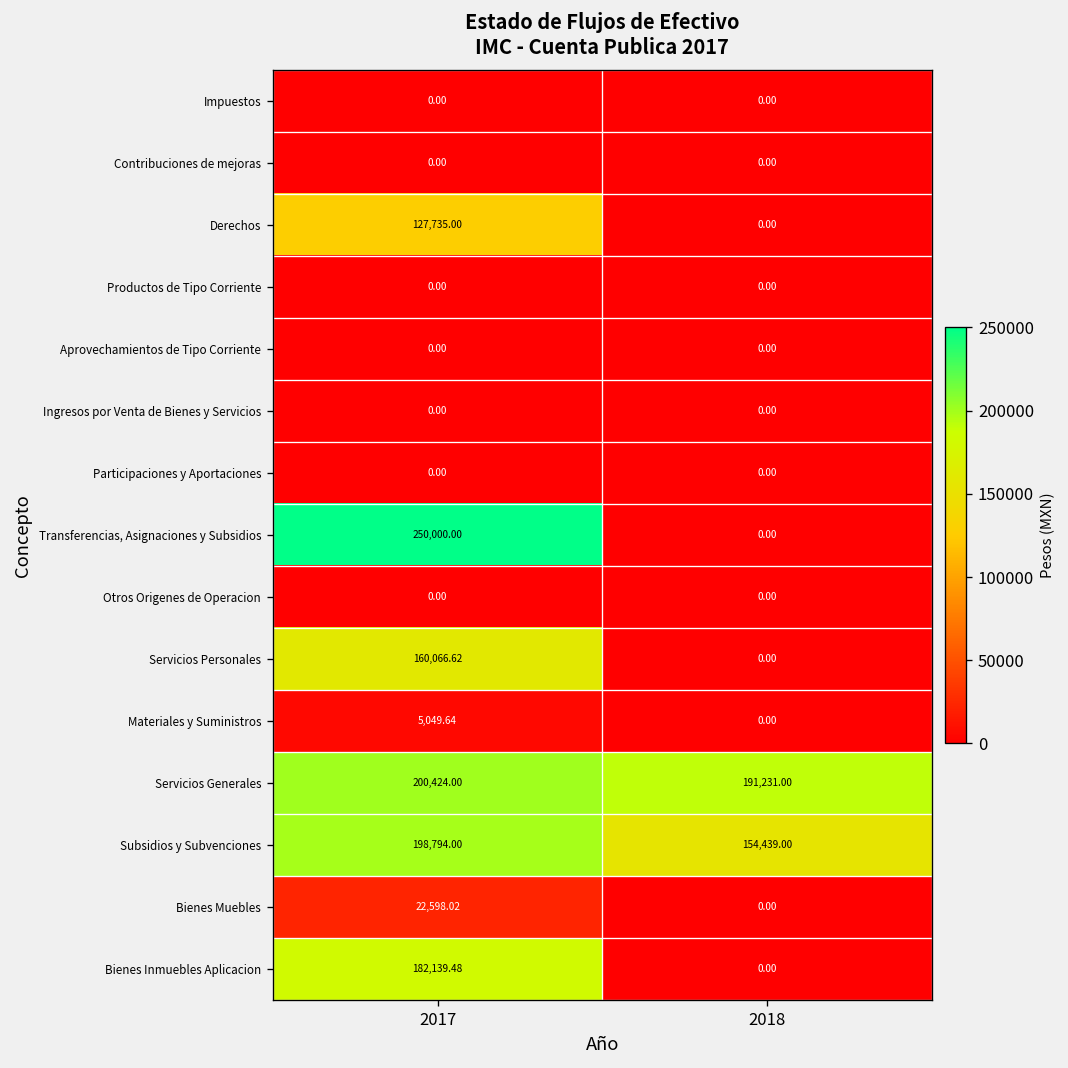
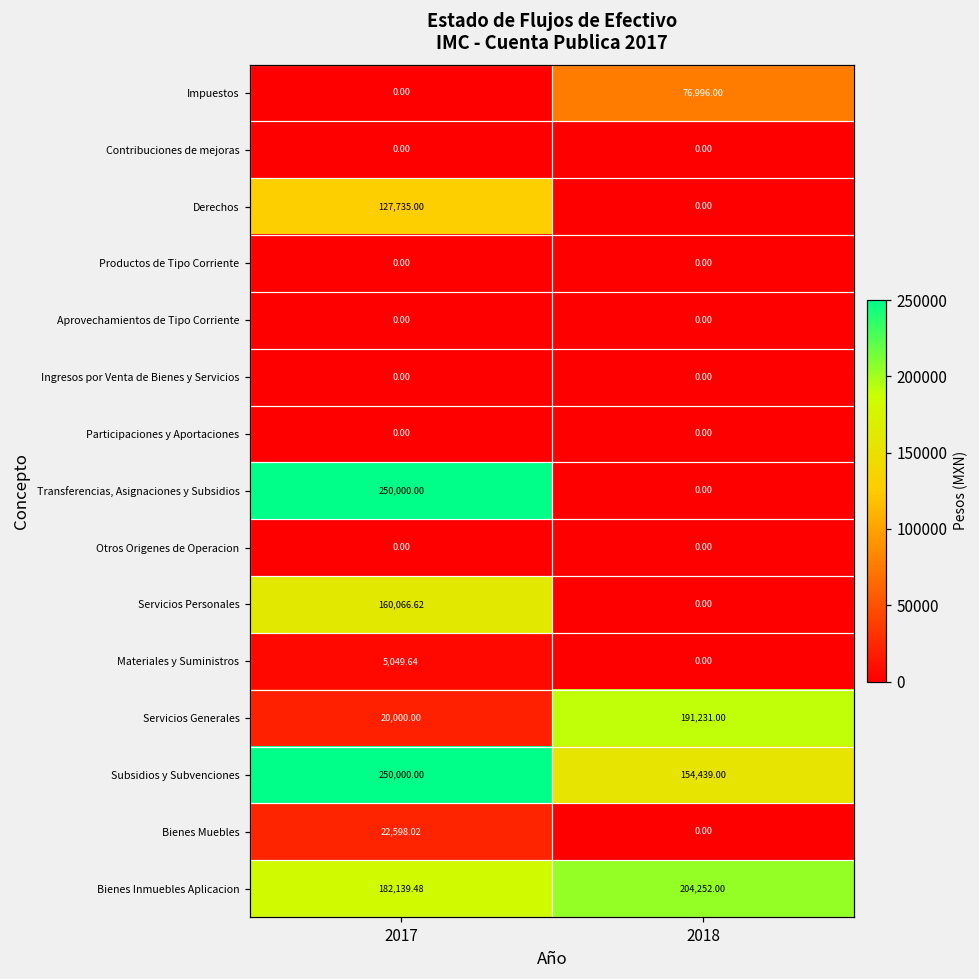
Impuestos, 2018: 0.00 -> 76,996.00
Servicios Generales, 2017: 200,424.00 -> 20,000.00
Subsidios y Subvenciones, 2017: 198,794.00 -> 250,000.00
Bienes Inmuebles Aplicacion, 2018: 0.00 -> 204,252.00
